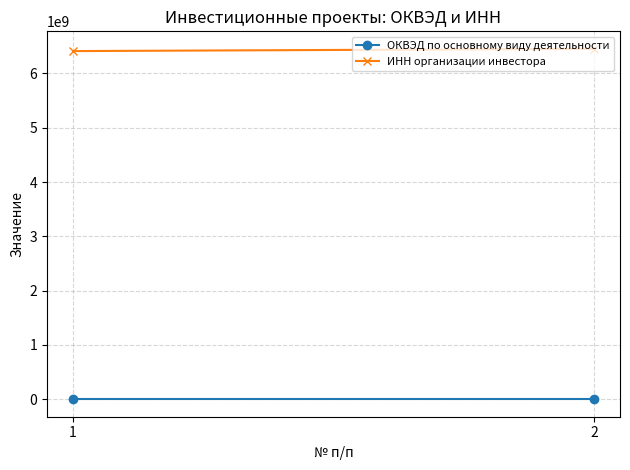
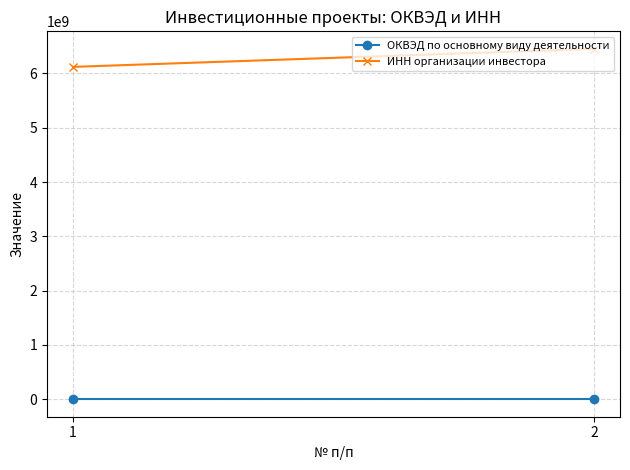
ИНН организации инвестора, 1: 6400000000 -> 6100000000
